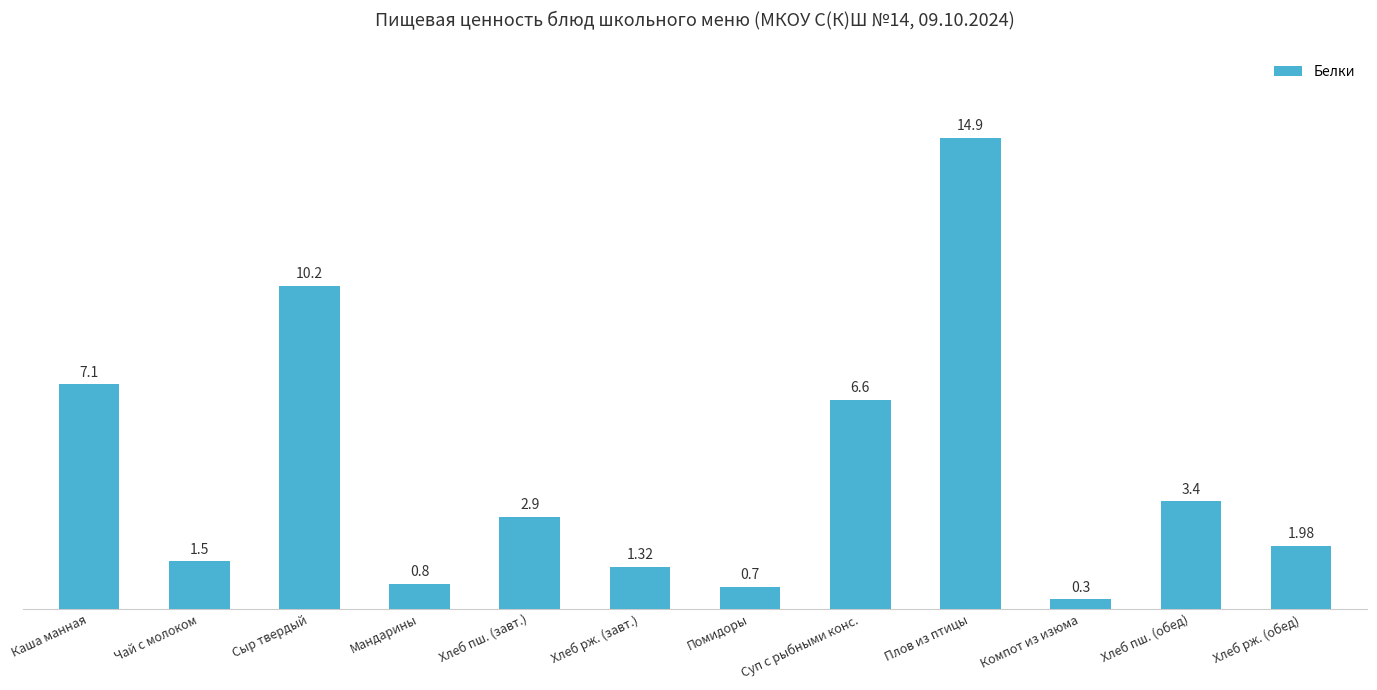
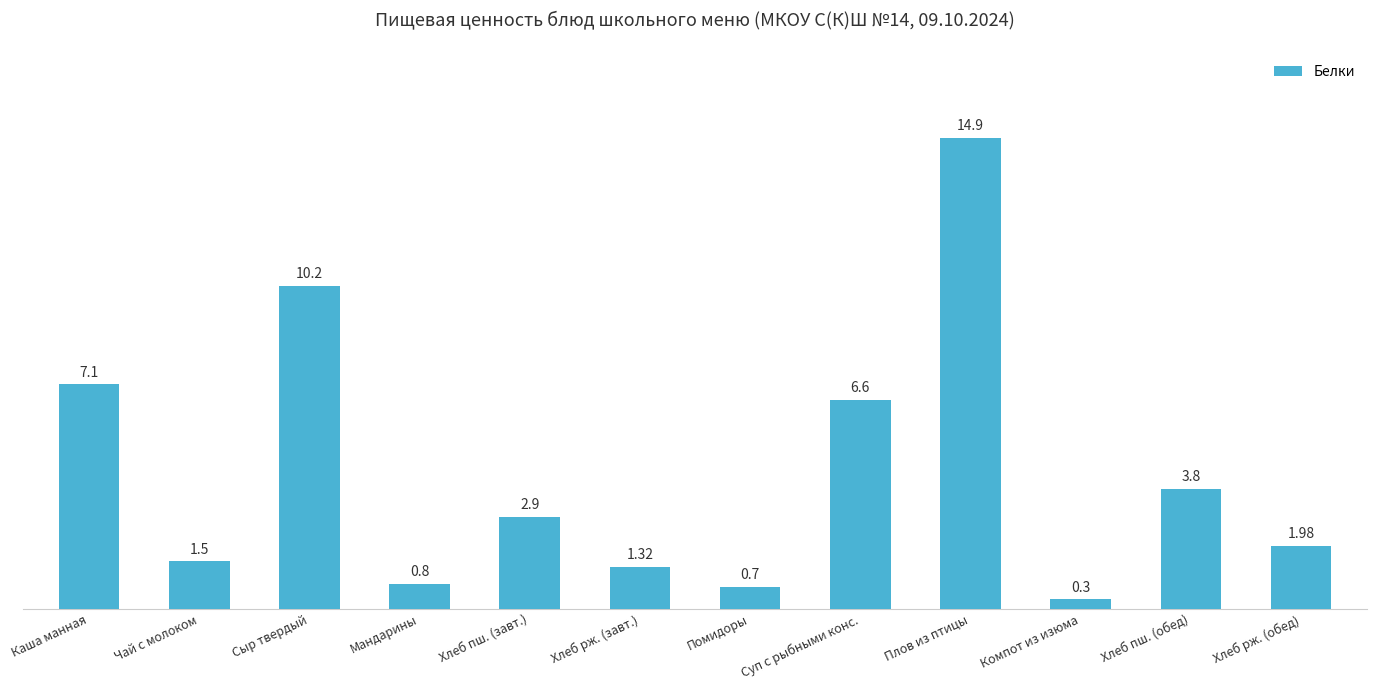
Хлеб пш. (обед): 3.4 -> 3.8
